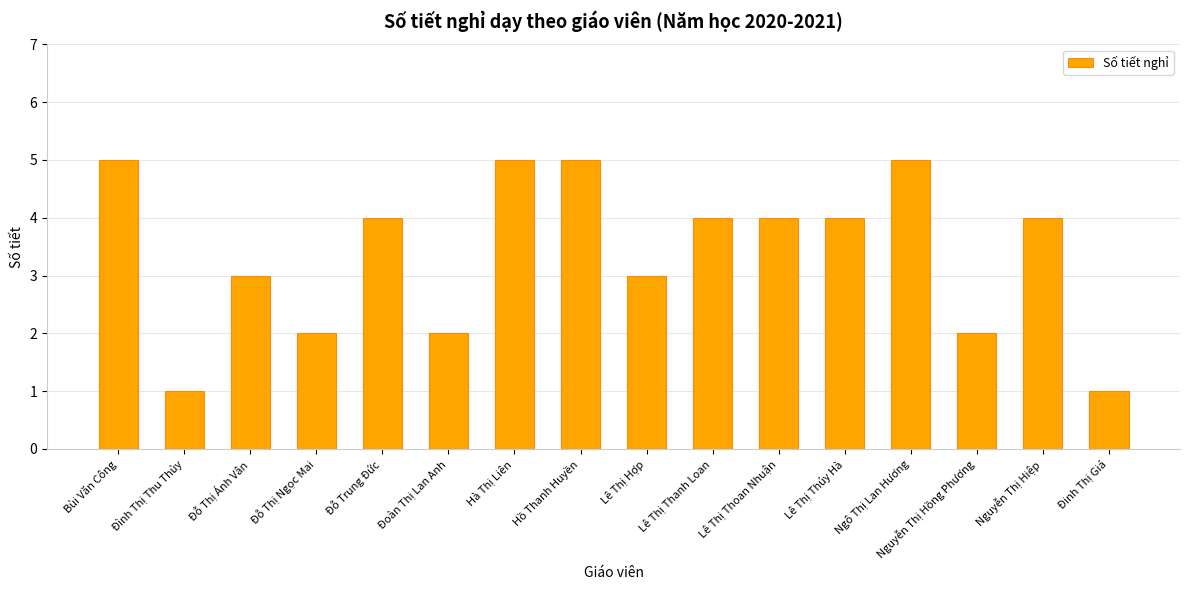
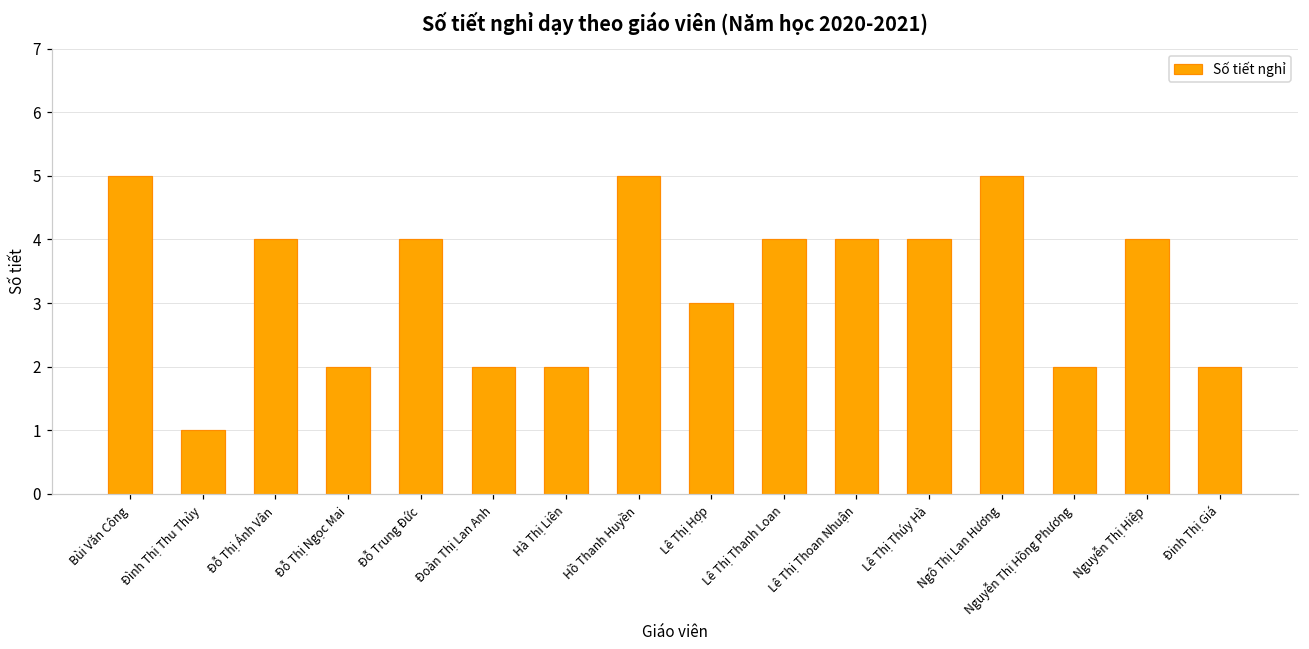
Đỗ Thị Ánh Vân: 3 -> 4
Hà Thị Liên: 5 -> 2
Đinh Thị Giá: 1 -> 2
